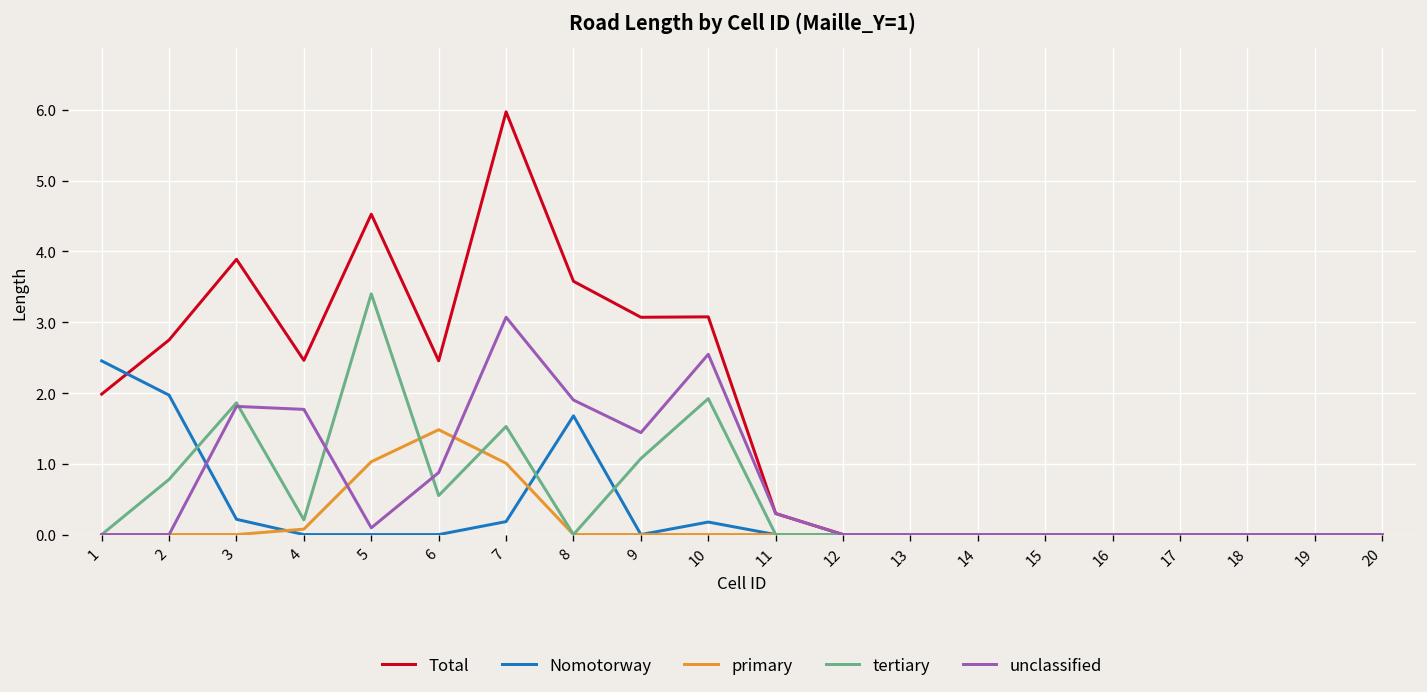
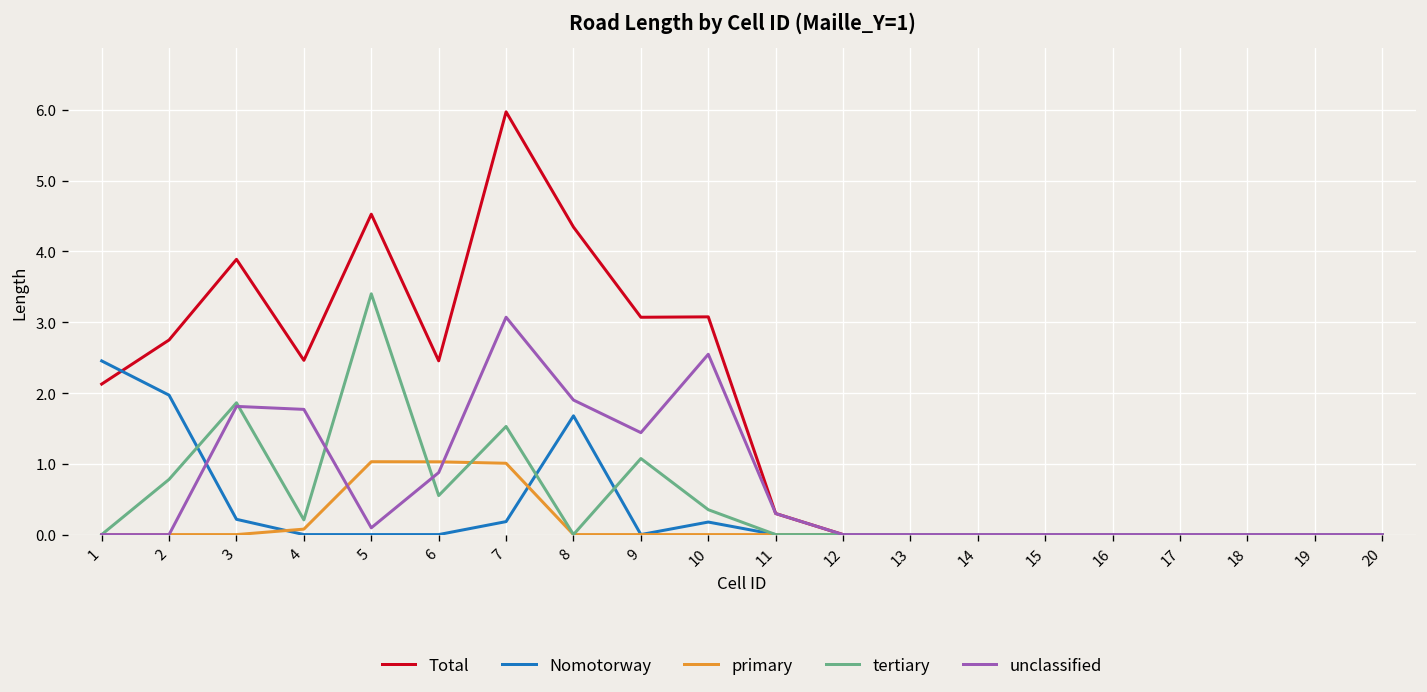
Total, 1: 2.0 -> 2.1
primary, 6: 1.5 -> 1.0
Total, 8: 3.6 -> 4.3
tertiary, 10: 1.9 -> 0.4
